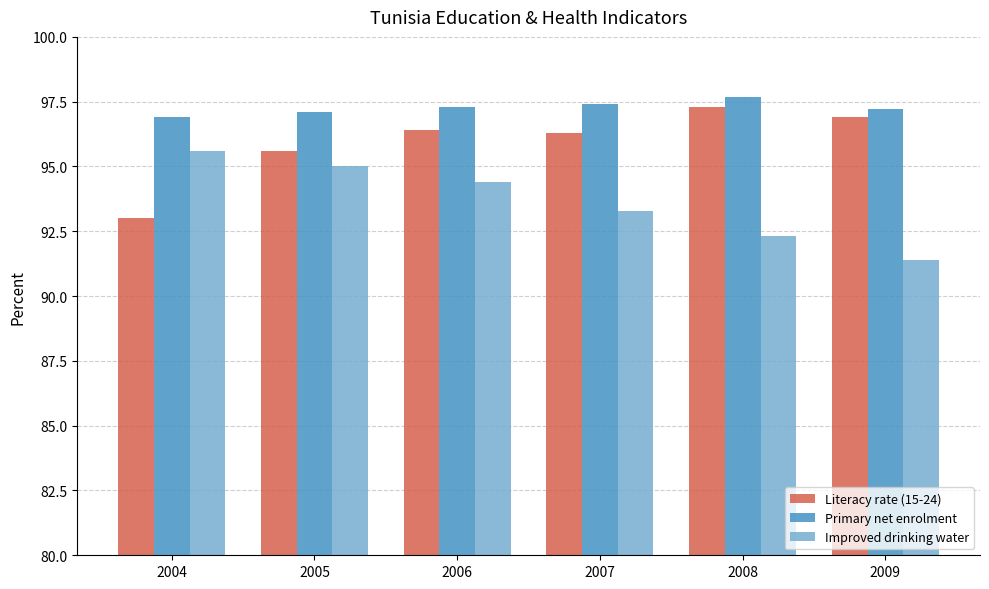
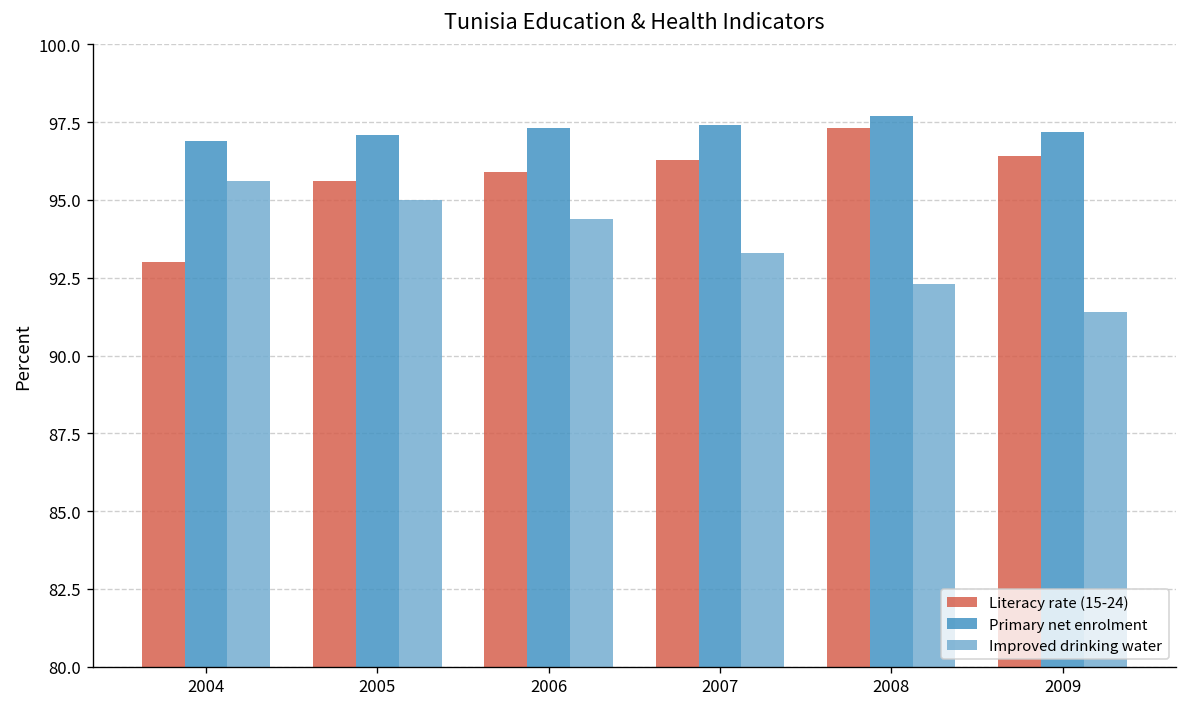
Literacy rate (15-24), 2006: 96.4 -> 95.9
Literacy rate (15-24), 2009: 96.9 -> 96.4
